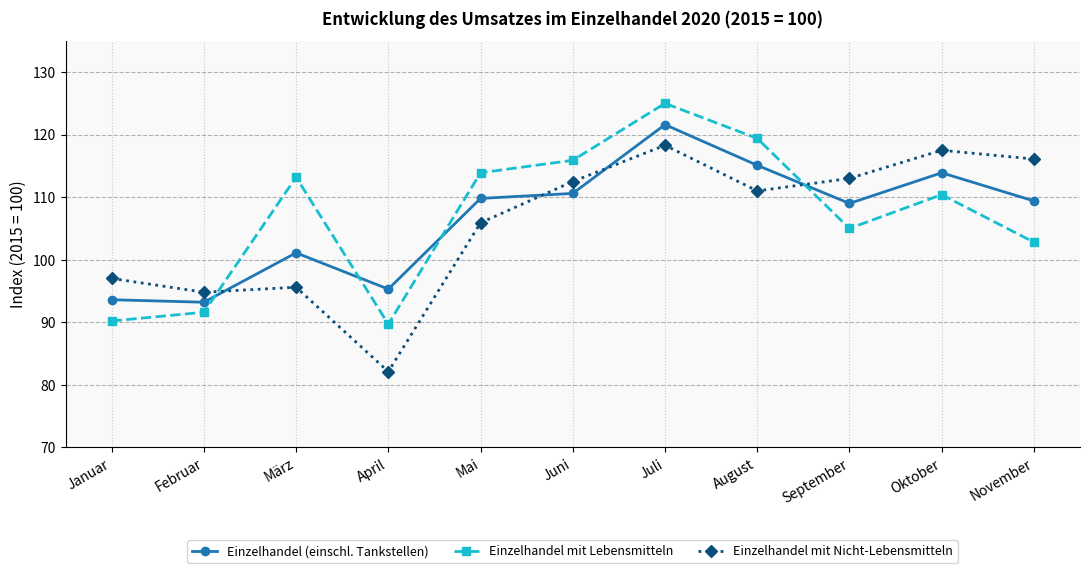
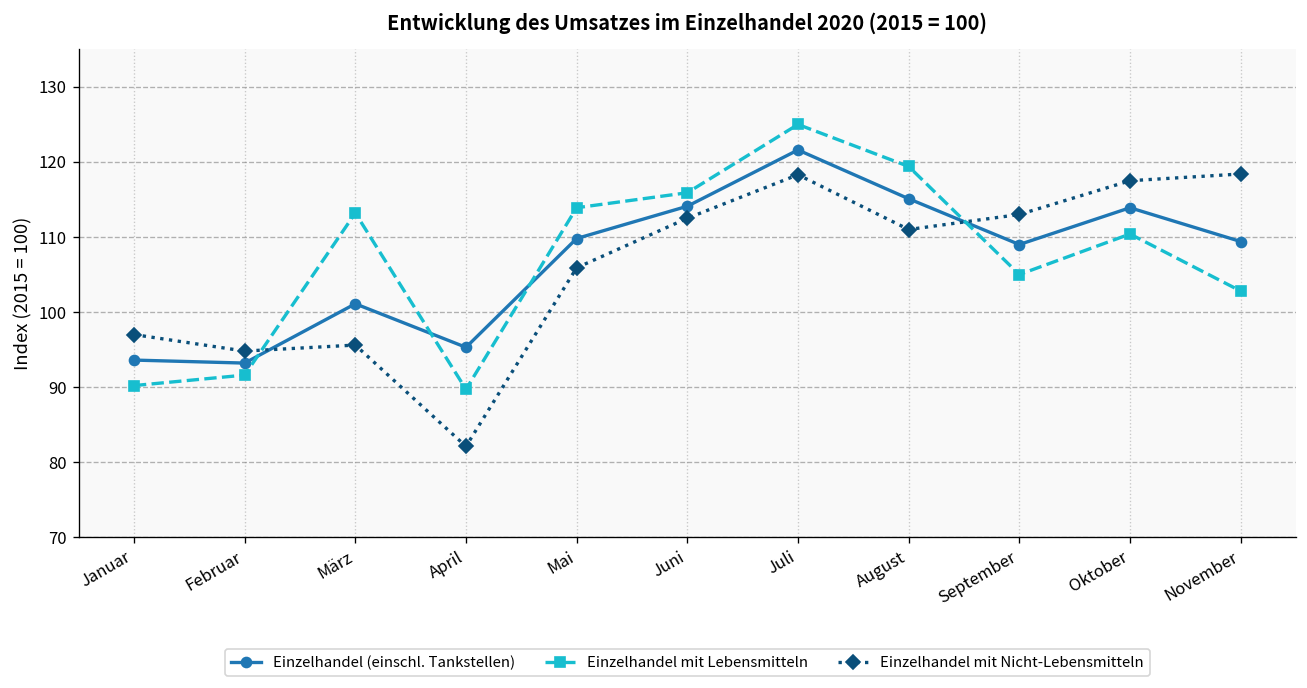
Einzelhandel (einschl. Tankstellen), Juni: 111 -> 114
Einzelhandel mit Nicht-Lebensmitteln, November: 116 -> 118
